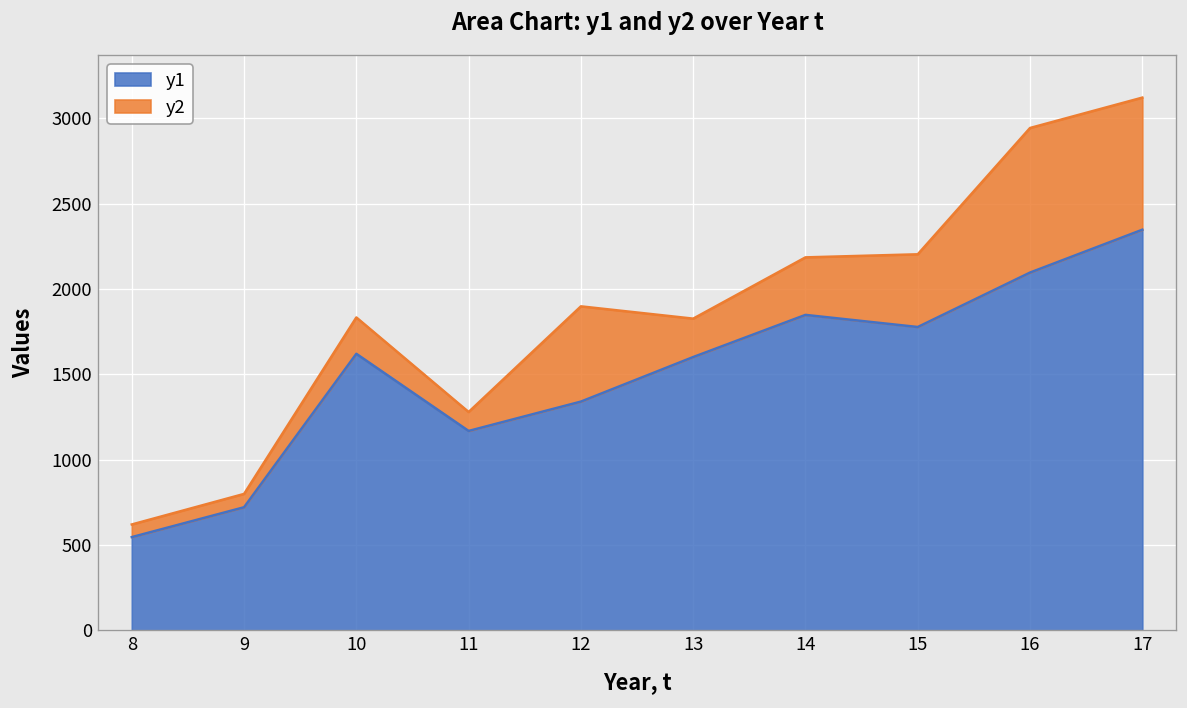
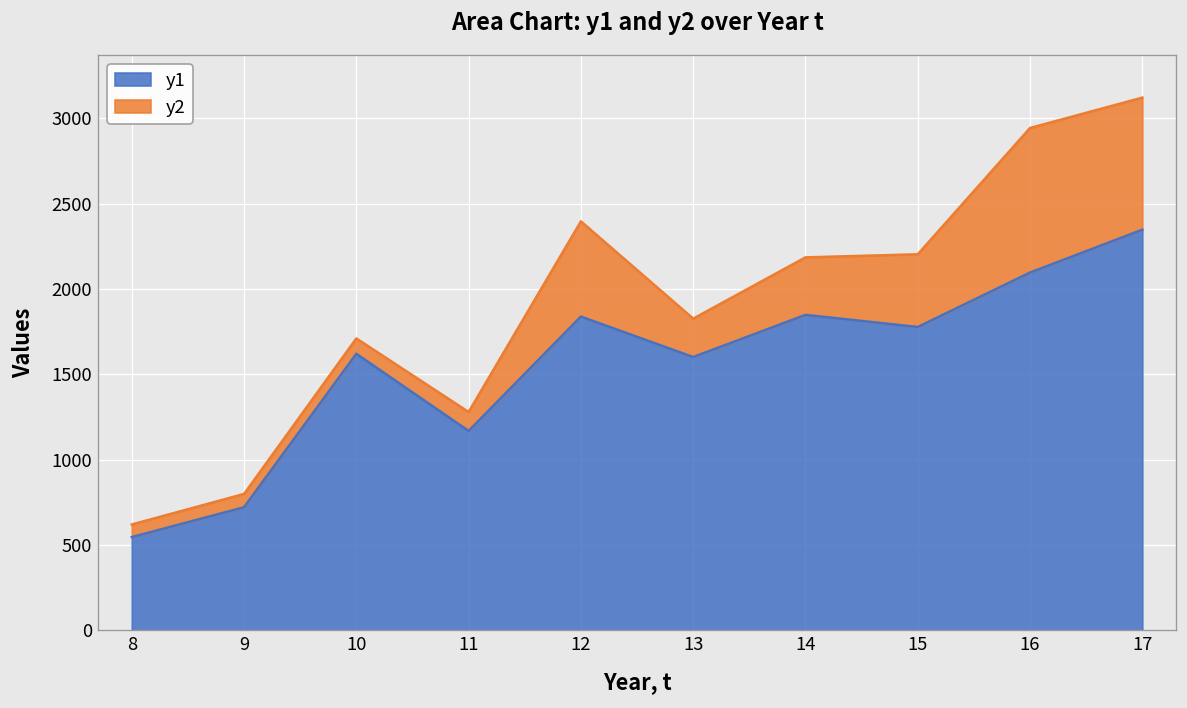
y2, 10: 210 -> 90
y1, 12: 1340 -> 1840
